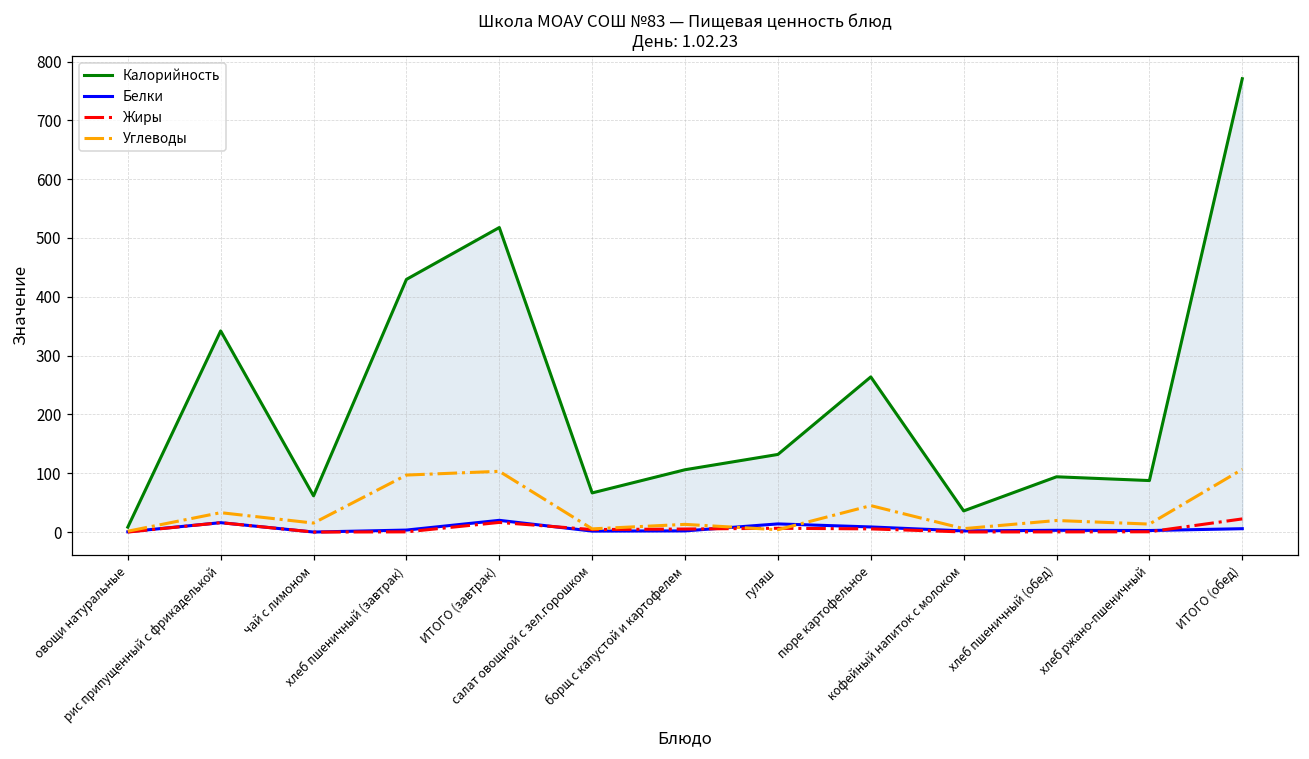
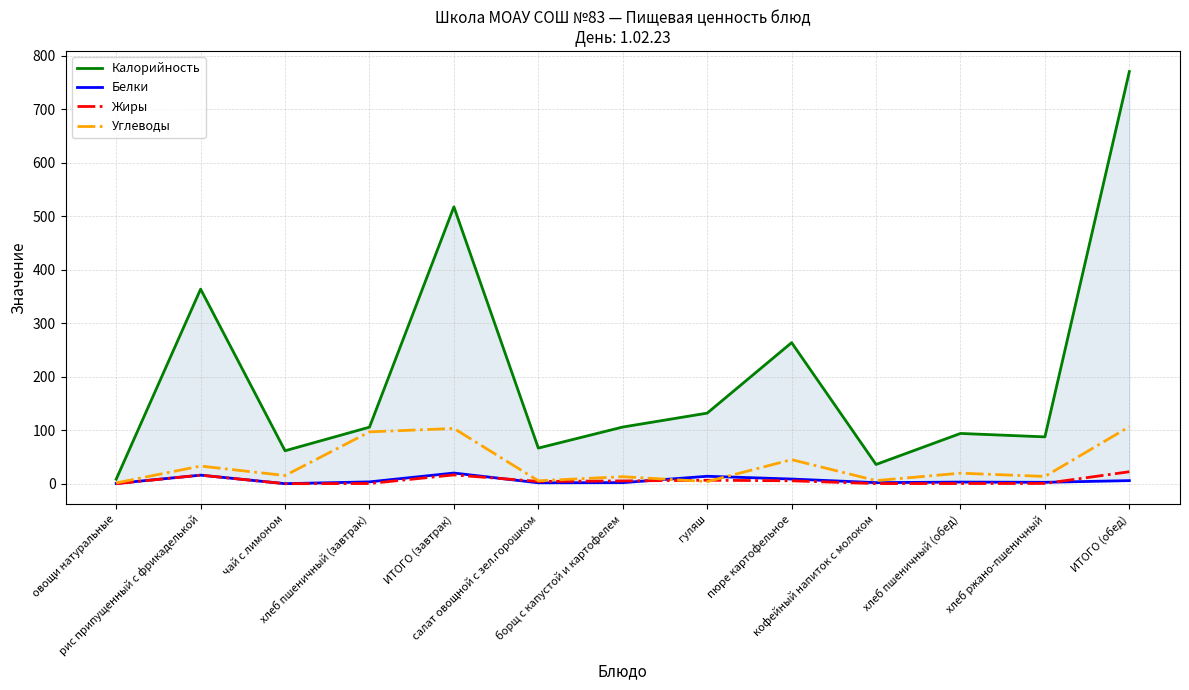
Калорийность, рис припущенный с фрикаделькой: 340 -> 360
Калорийность, хлеб пшеничный (завтрак): 430 -> 110
